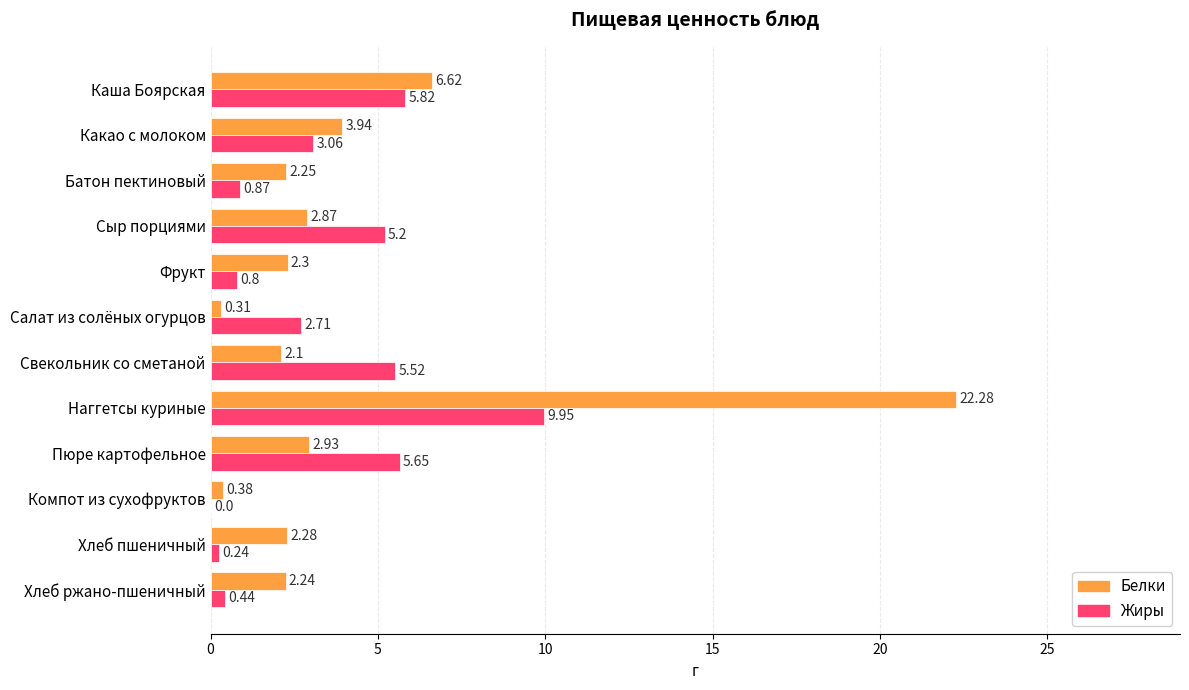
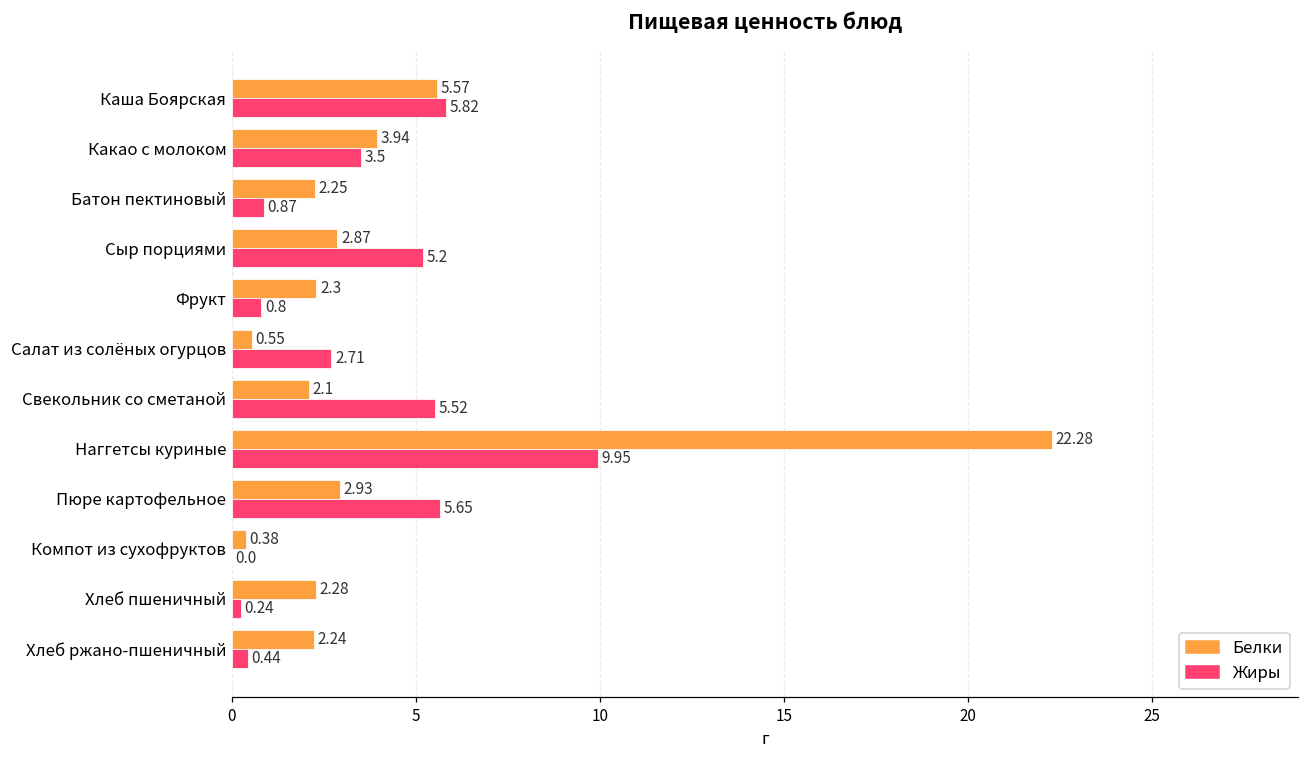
Белки, Каша Боярская: 6.62 -> 5.57
Жиры, Какао с молоком: 3.06 -> 3.5
Белки, Салат из солёных огурцов: 0.31 -> 0.55
